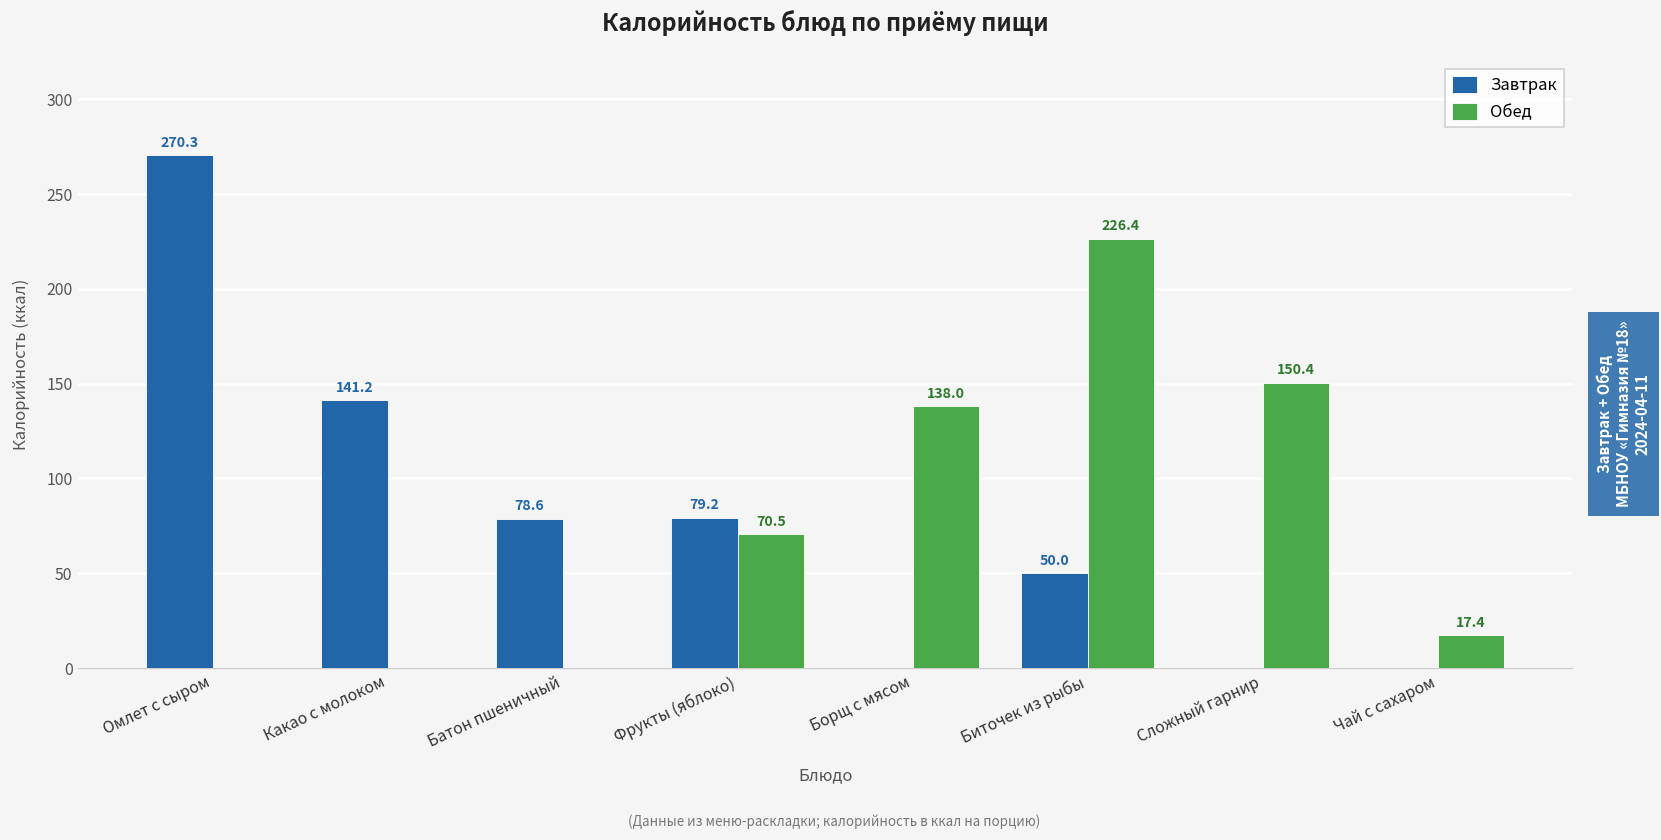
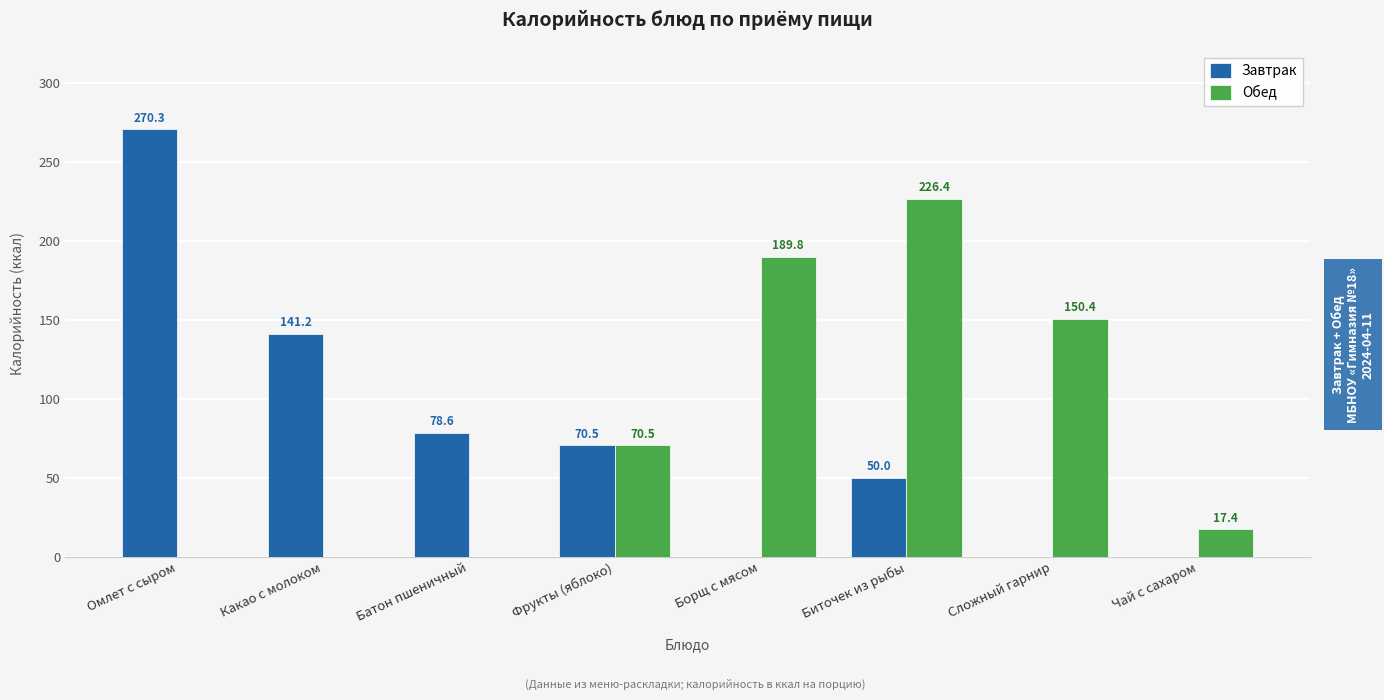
Завтрак, Фрукты (яблоко): 79.2 -> 70.5
Обед, Борщ с мясом: 138.0 -> 189.8
